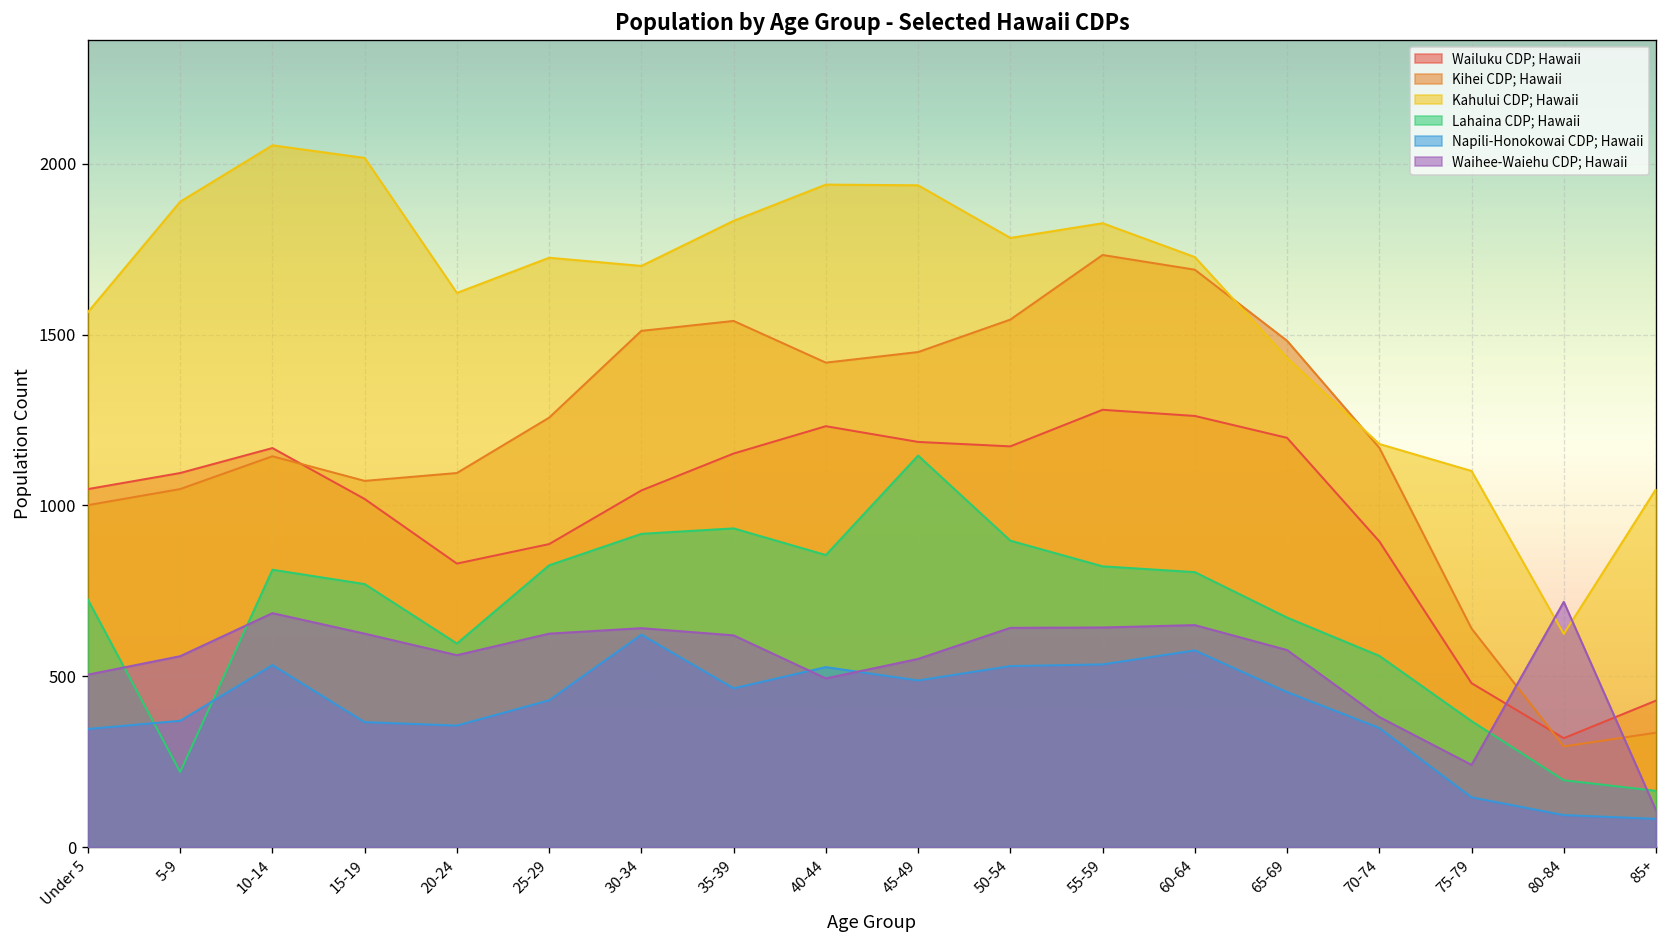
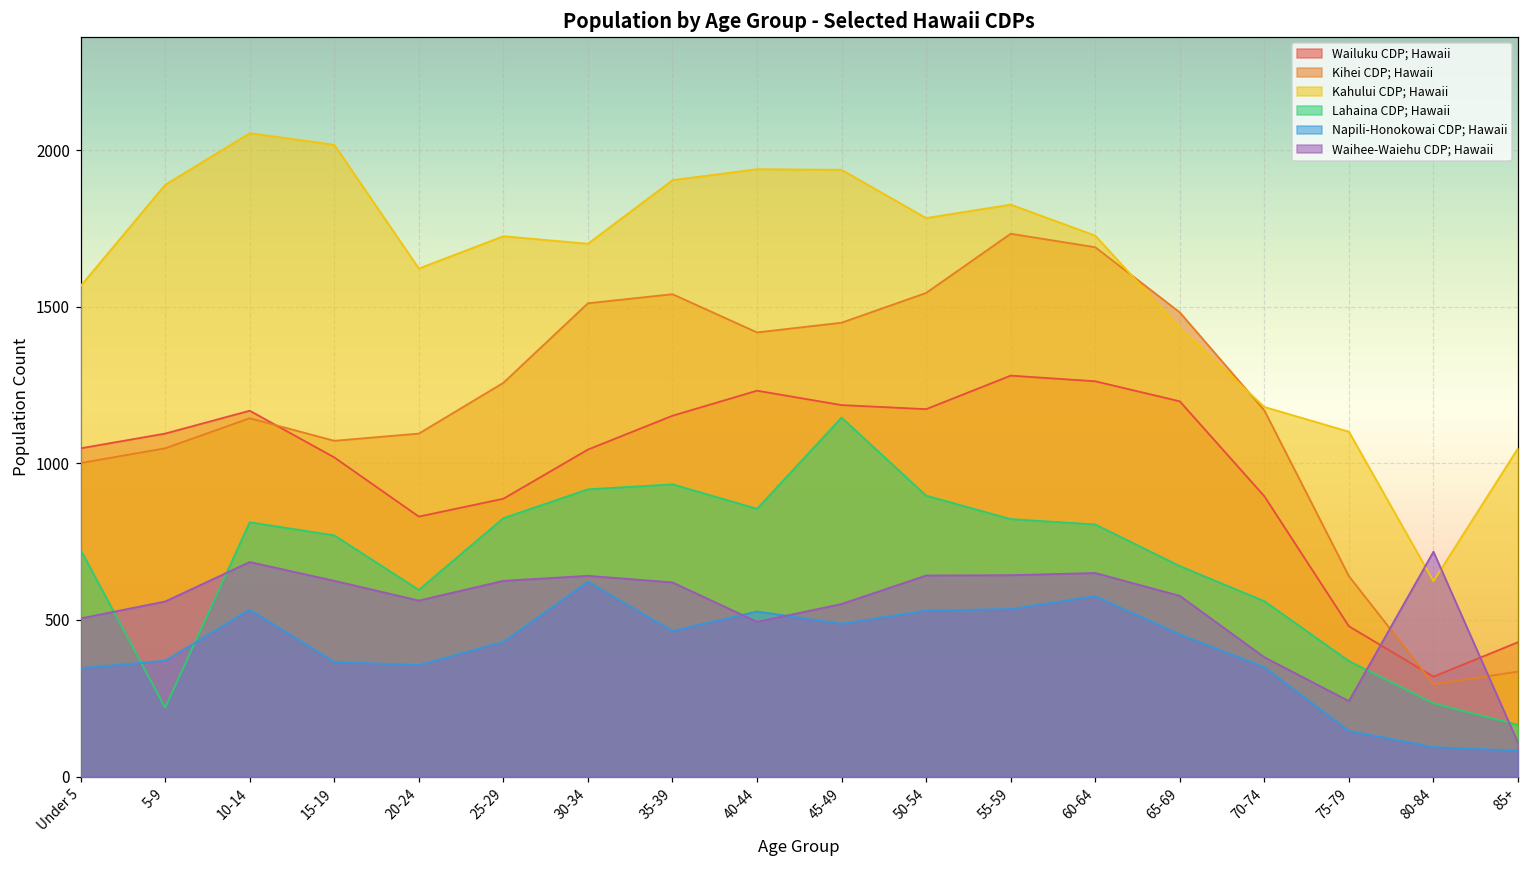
Kahului CDP; Hawaii, 35-39: 1830 -> 1900
Lahaina CDP; Hawaii, 80-84: 200 -> 230
